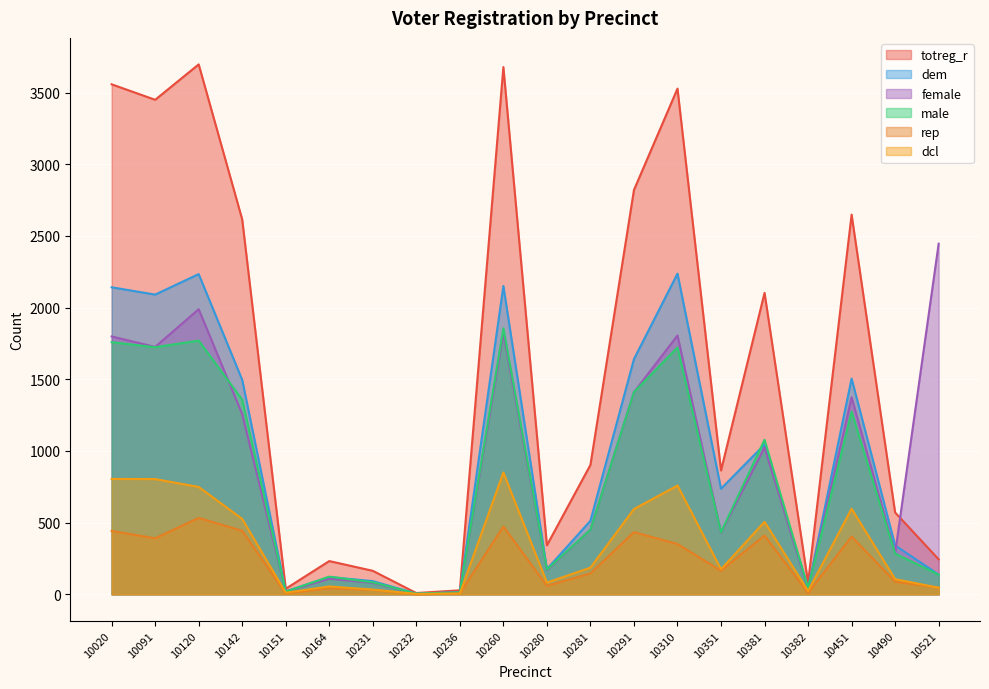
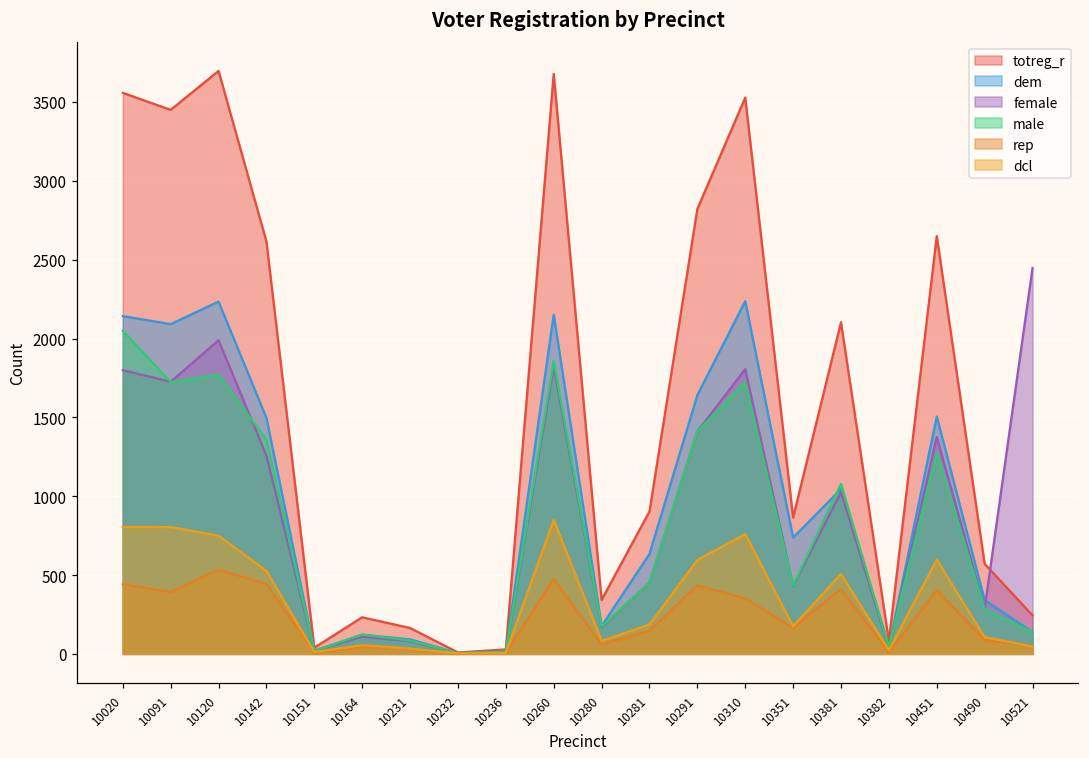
male, 10020: 1760 -> 2050
dem, 10281: 510 -> 630
